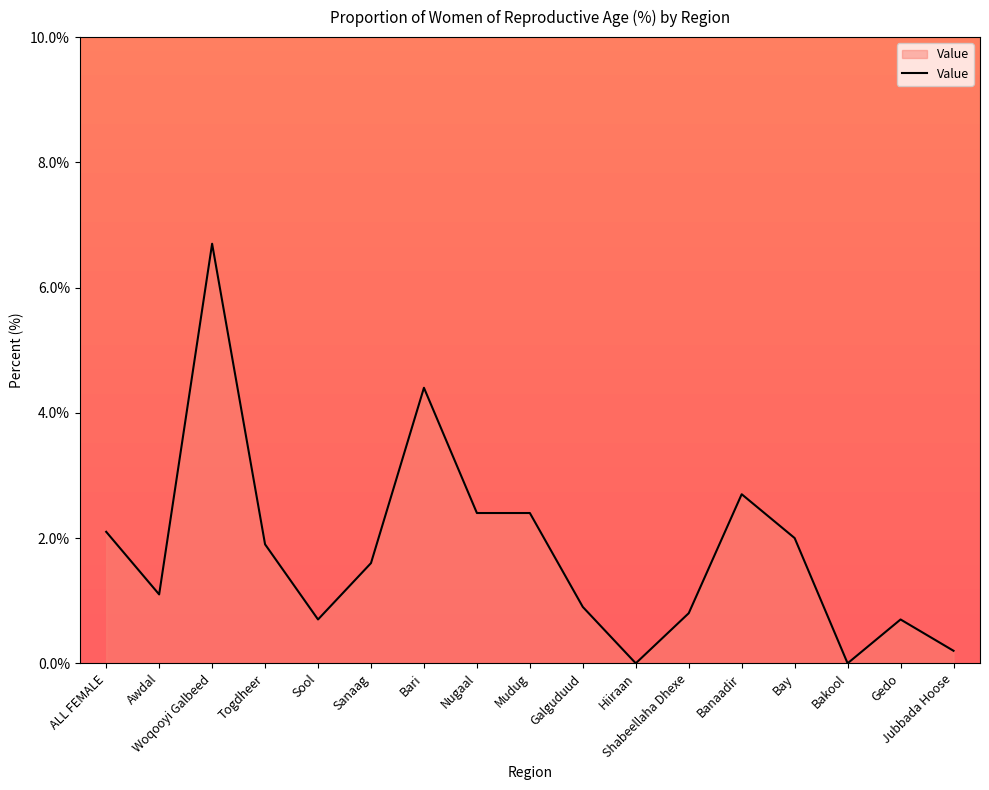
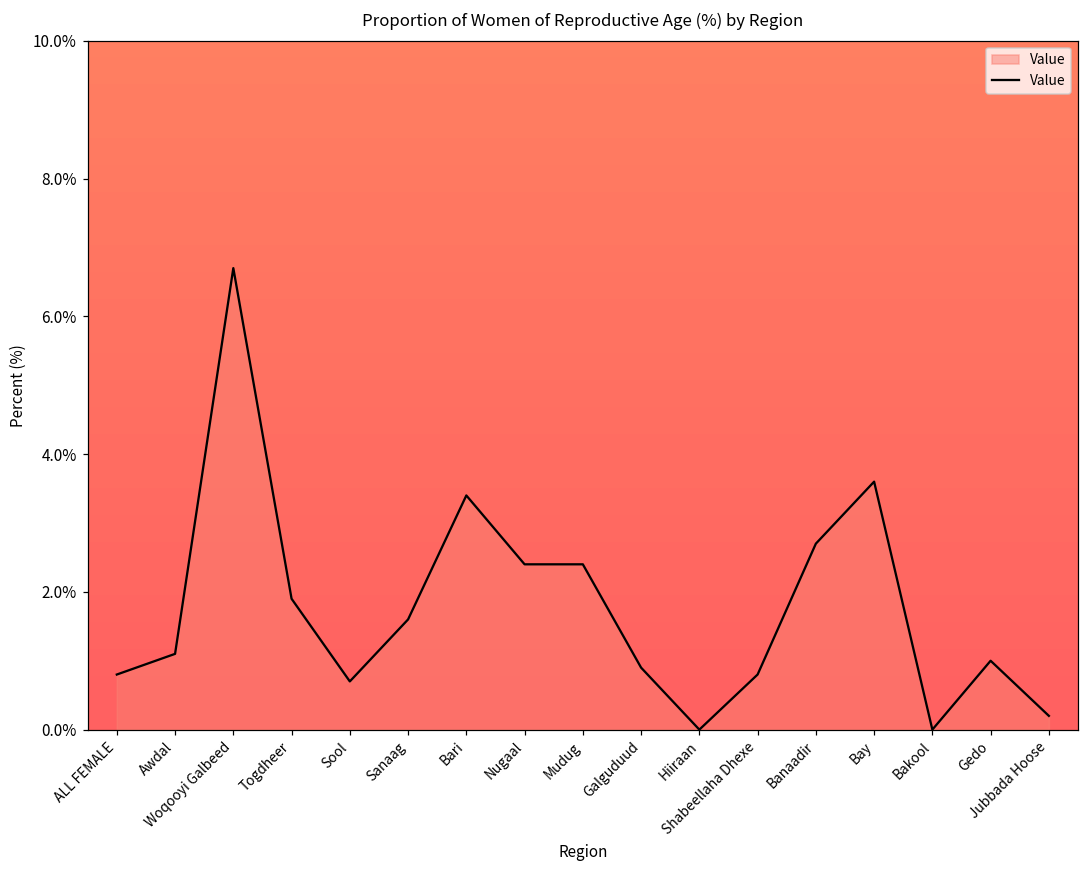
ALL FEMALE: 2.1% -> 0.8%
Bari: 4.4% -> 3.4%
Bay: 2.0% -> 3.6%
Gedo: 0.7% -> 1.0%
